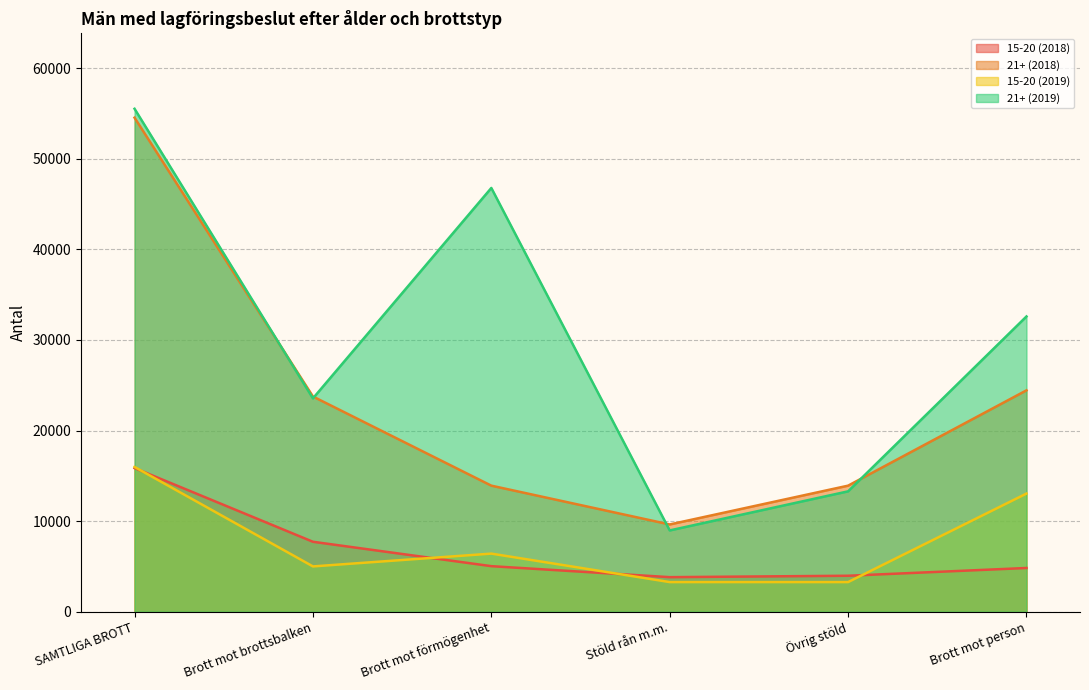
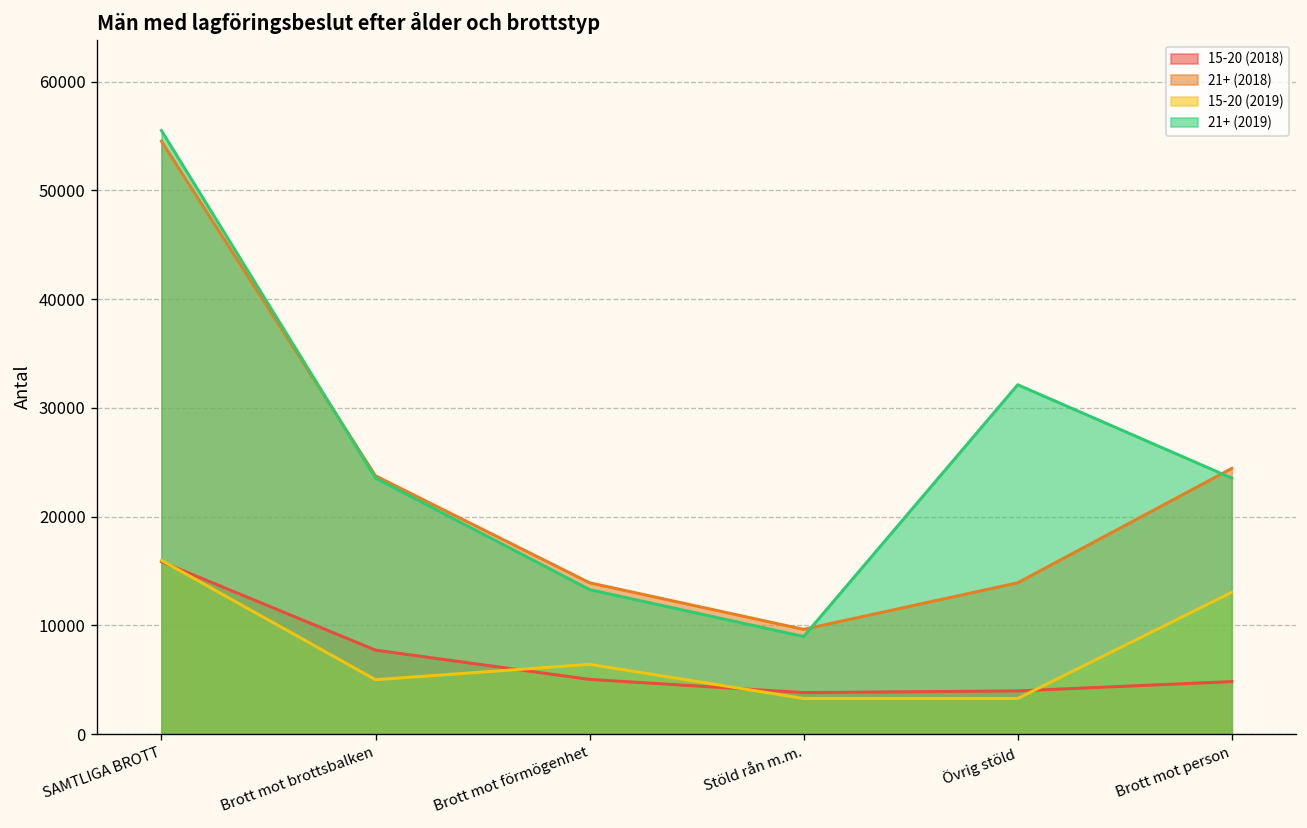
21+ (2019), Brott mot förmögenhet: 47000 -> 13000
21+ (2019), Övrig stöld: 13000 -> 32000
21+ (2019), Brott mot person: 33000 -> 24000
